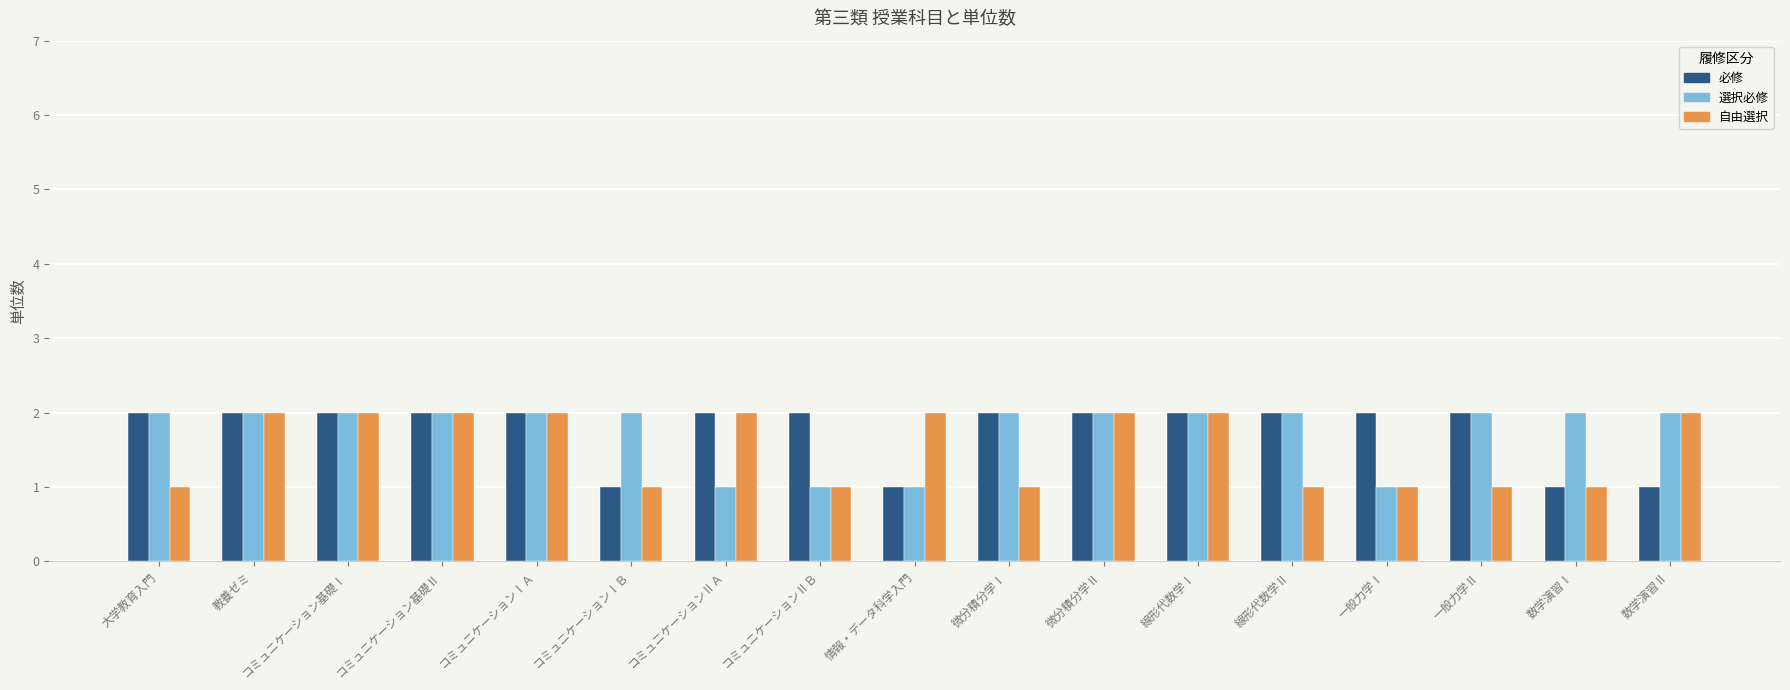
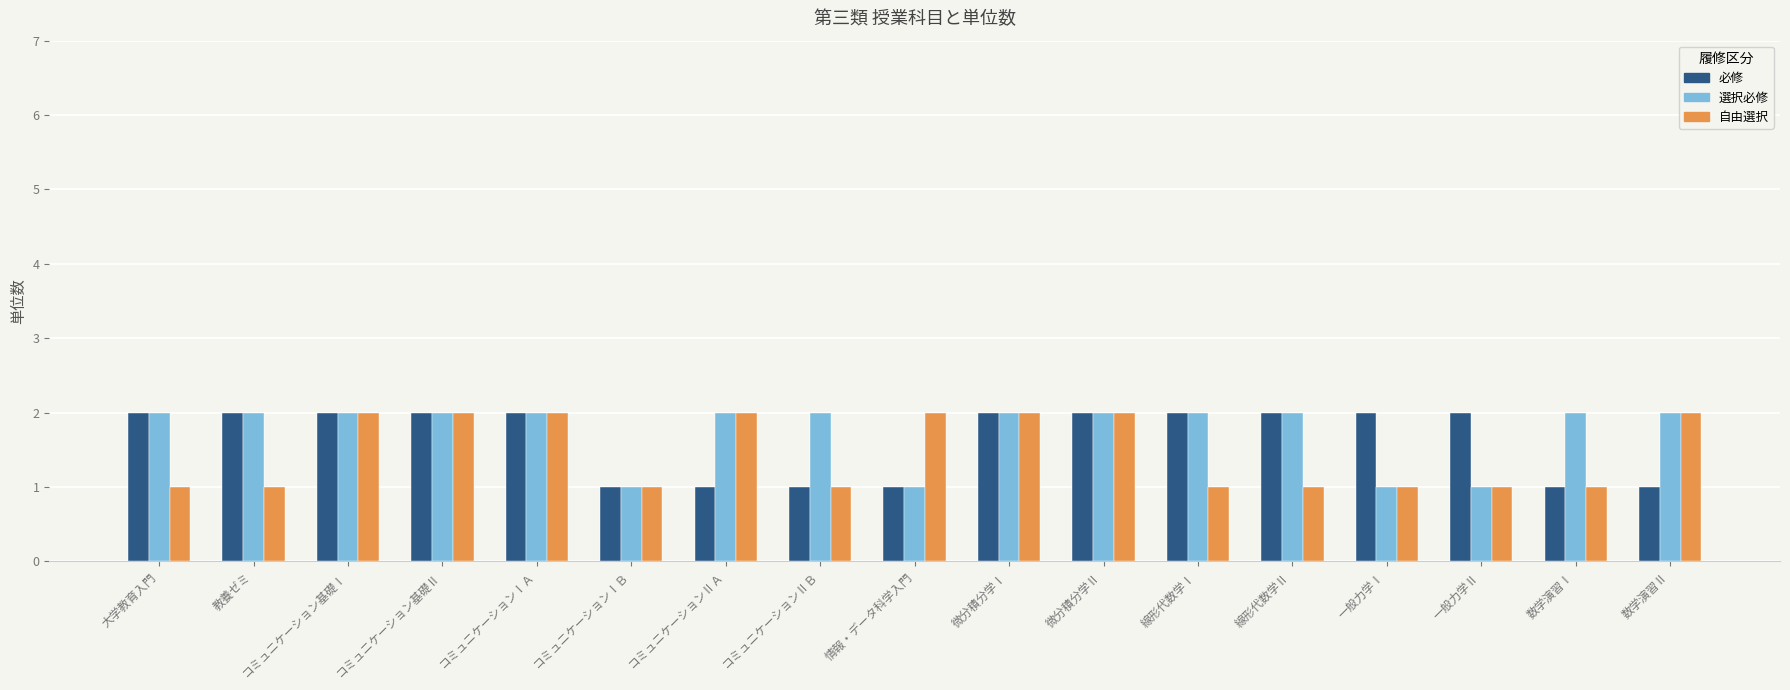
自由選択, 教養ゼミ: 2 -> 1
選択必修, コミュニケーションⅠＢ: 2 -> 1
必修, コミュニケーションⅡＡ: 2 -> 1
選択必修, コミュニケーションⅡＡ: 1 -> 2
必修, コミュニケーションⅡＢ: 2 -> 1
選択必修, コミュニケーションⅡＢ: 1 -> 2
自由選択, 微分積分学Ⅰ: 1 -> 2
自由選択, 線形代数学Ⅰ: 2 -> 1
選択必修, 一般力学Ⅱ: 2 -> 1
